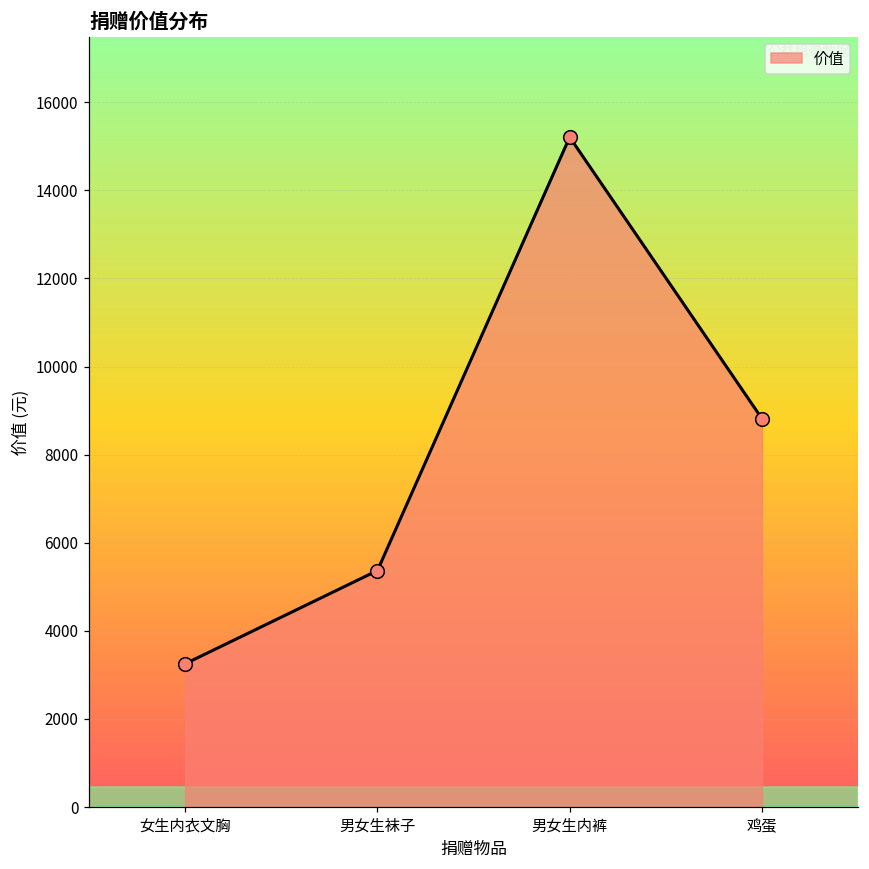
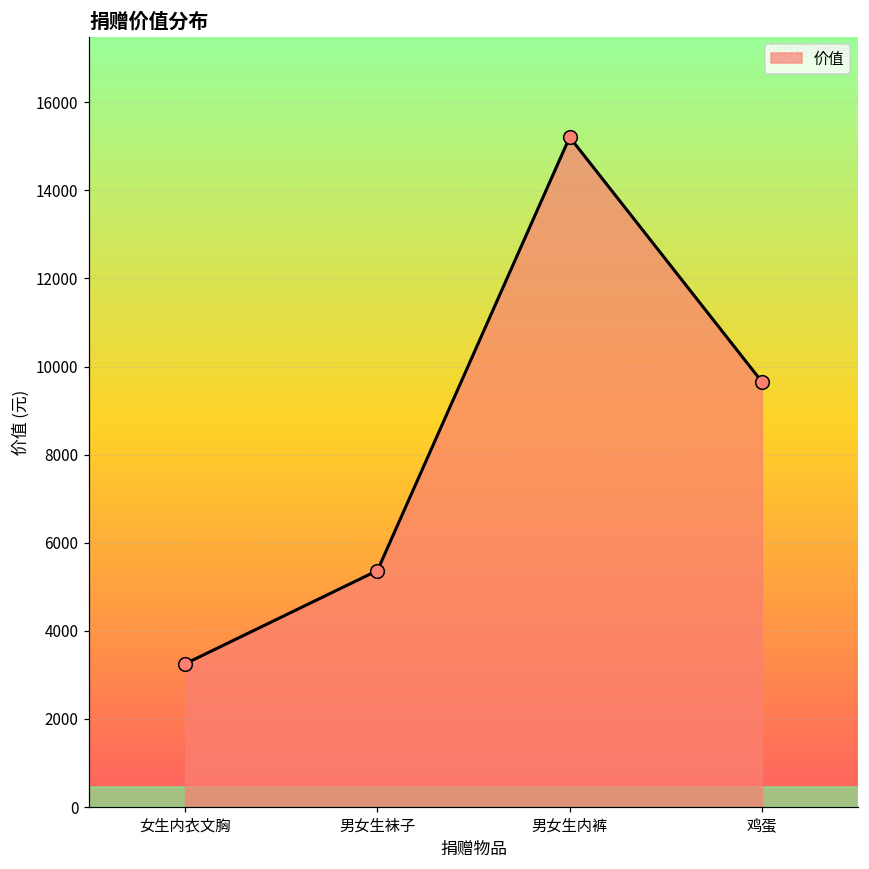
鸡蛋: 8800 -> 9700
